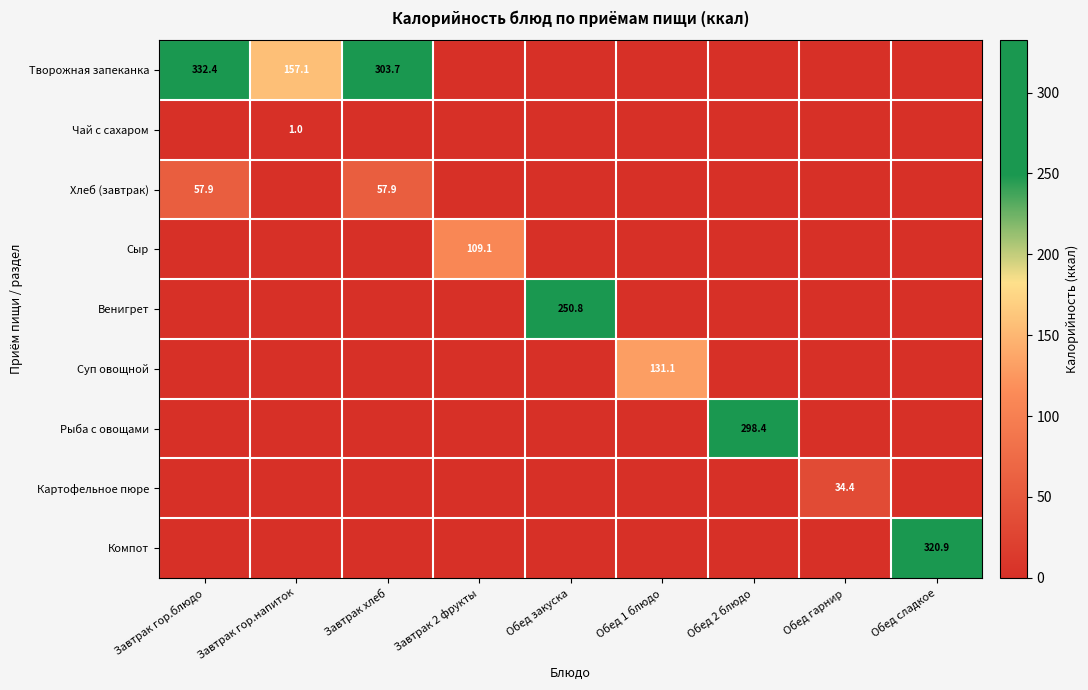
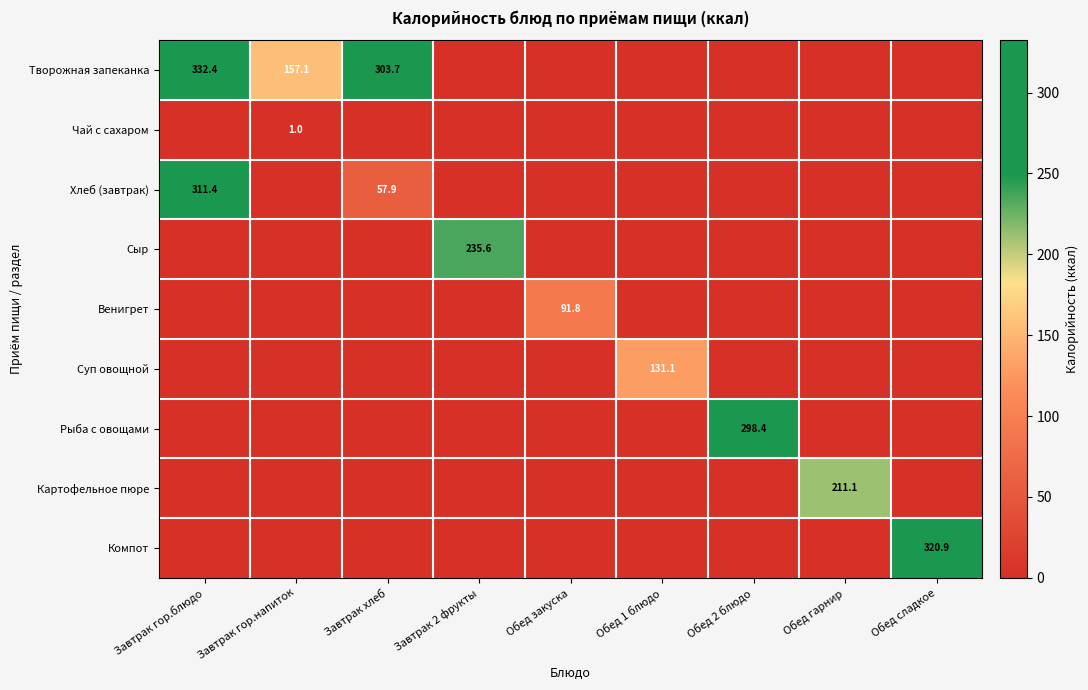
Хлеб (завтрак), Завтрак гор.блюдо: 57.9 -> 311.4
Сыр, Завтрак 2 фрукты: 109.1 -> 235.6
Венигрет, Обед закуска: 250.8 -> 91.8
Картофельное пюре, Обед гарнир: 34.4 -> 211.1
